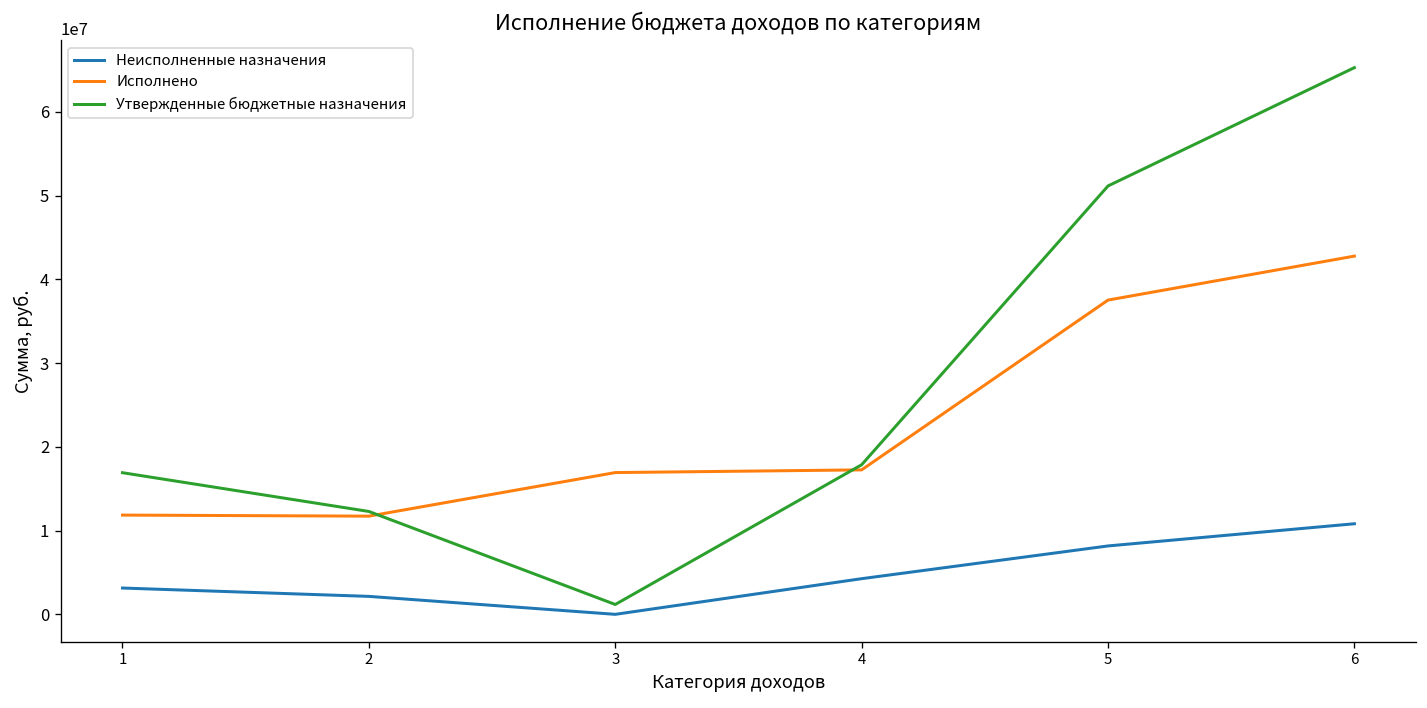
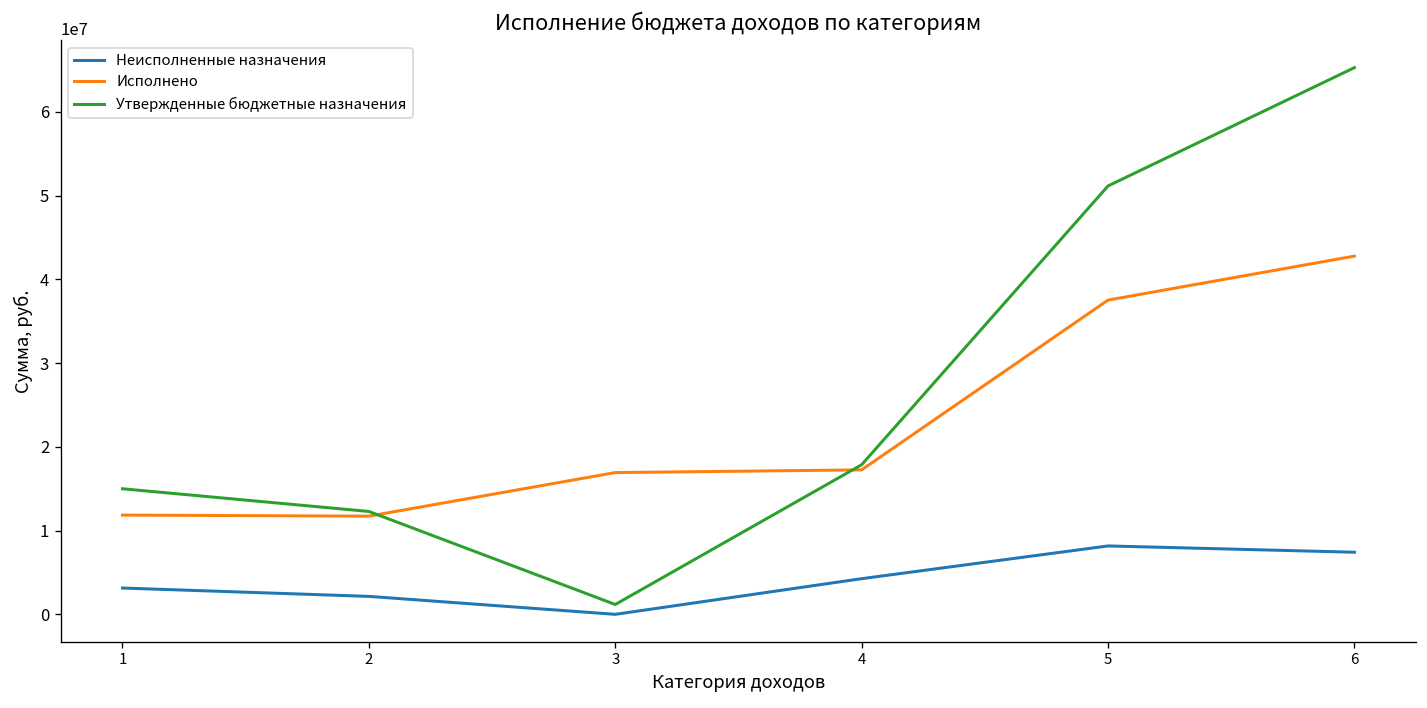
Утвержденные бюджетные назначения, 1: 17000000 -> 15000000
Неисполненные назначения, 6: 11000000 -> 7000000
